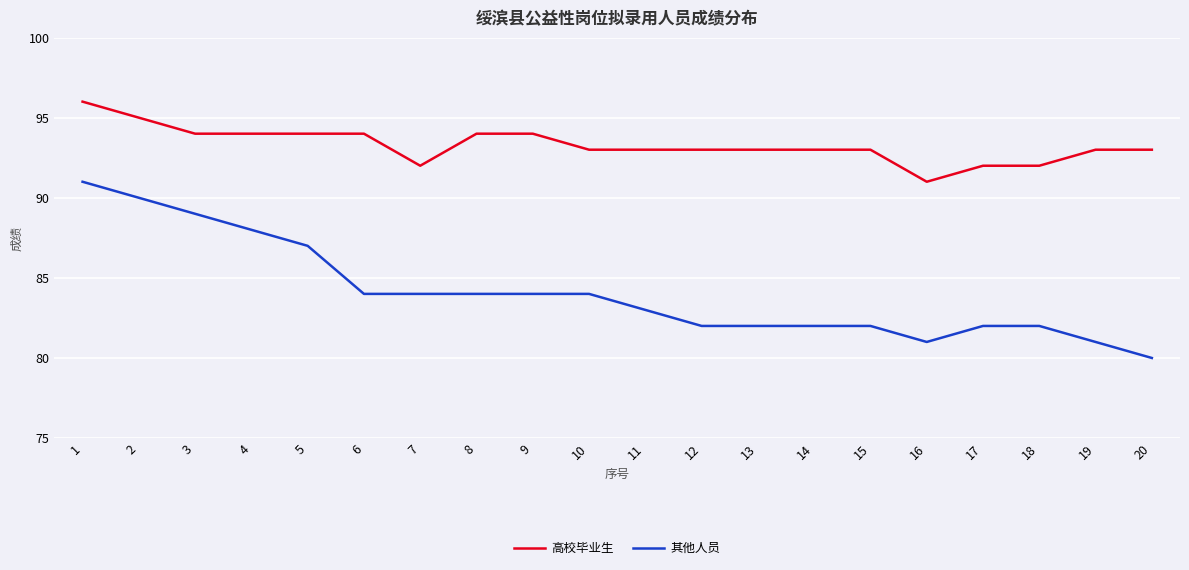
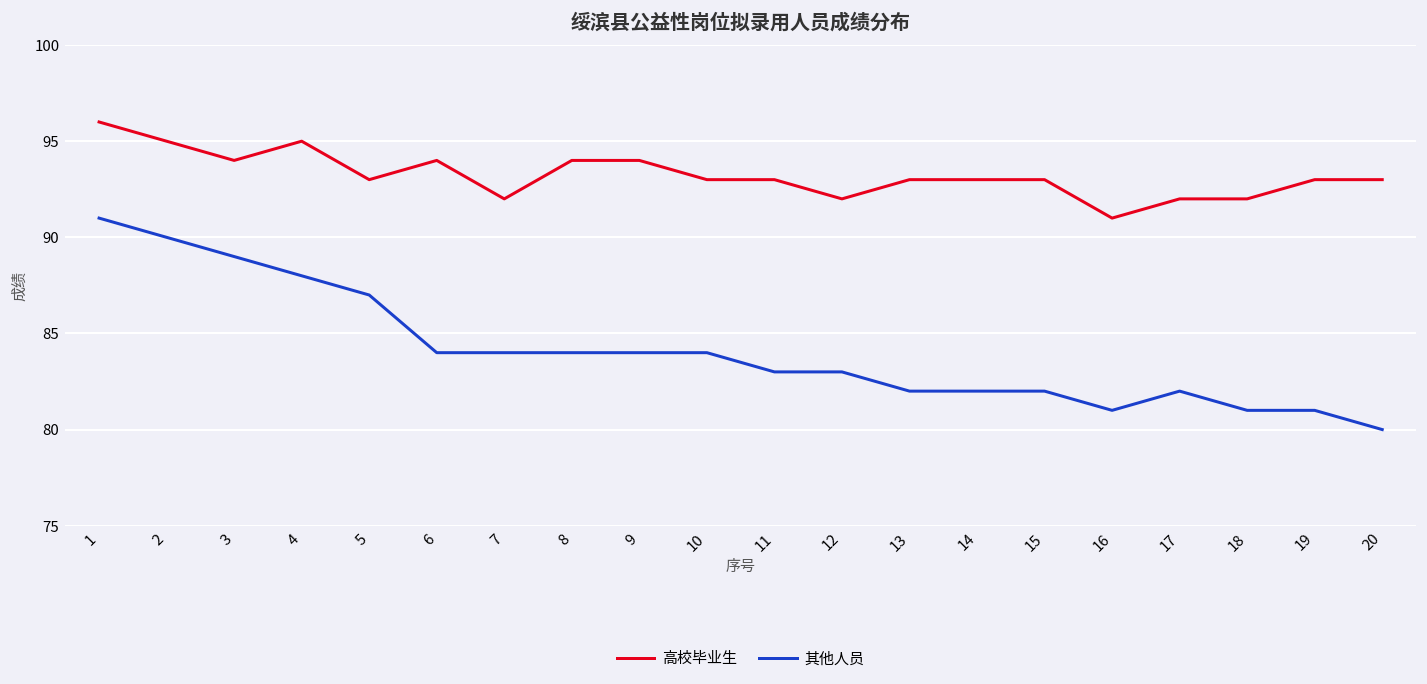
高校毕业生, 4: 94 -> 95
高校毕业生, 5: 94 -> 93
高校毕业生, 12: 93 -> 92
其他人员, 12: 82 -> 83
其他人员, 18: 82 -> 81
